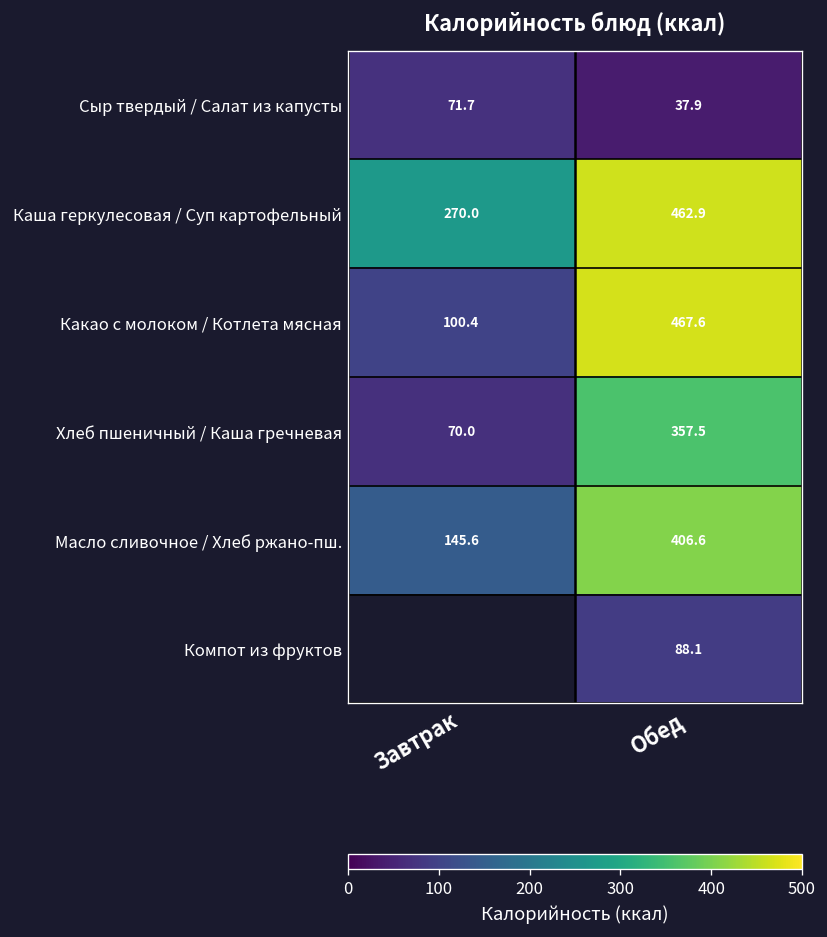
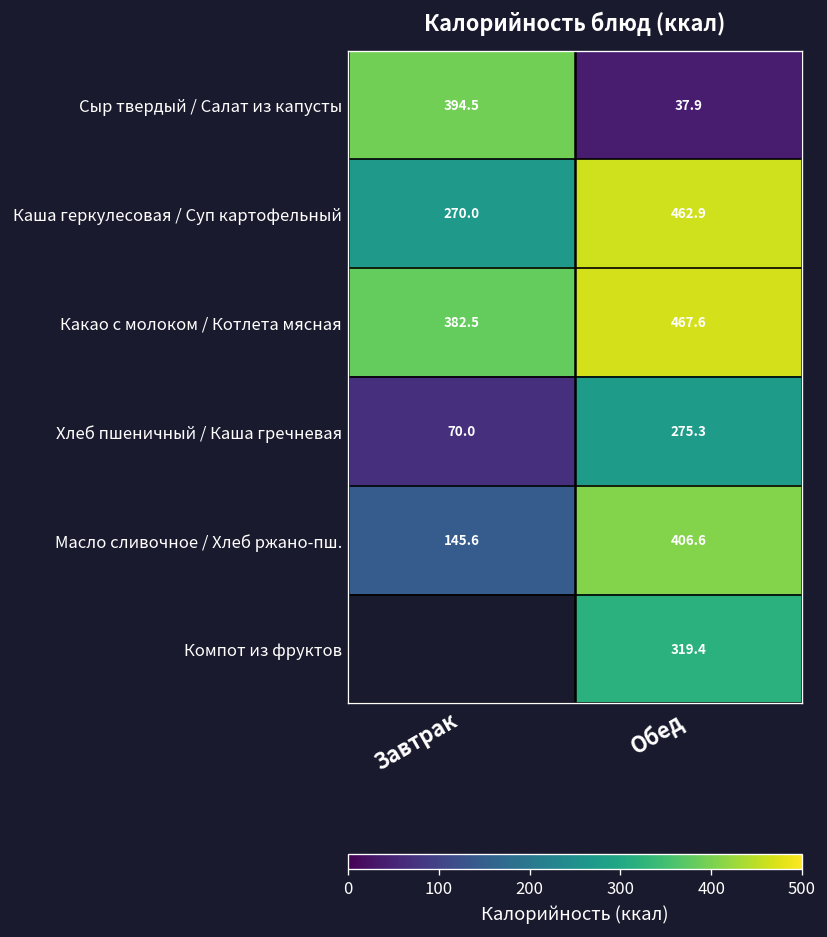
Сыр твердый / Салат из капусты, Завтрак: 71.7 -> 394.5
Какао с молоком / Котлета мясная, Завтрак: 100.4 -> 382.5
Хлеб пшеничный / Каша гречневая, Обед: 357.5 -> 275.3
Компот из фруктов, Обед: 88.1 -> 319.4
